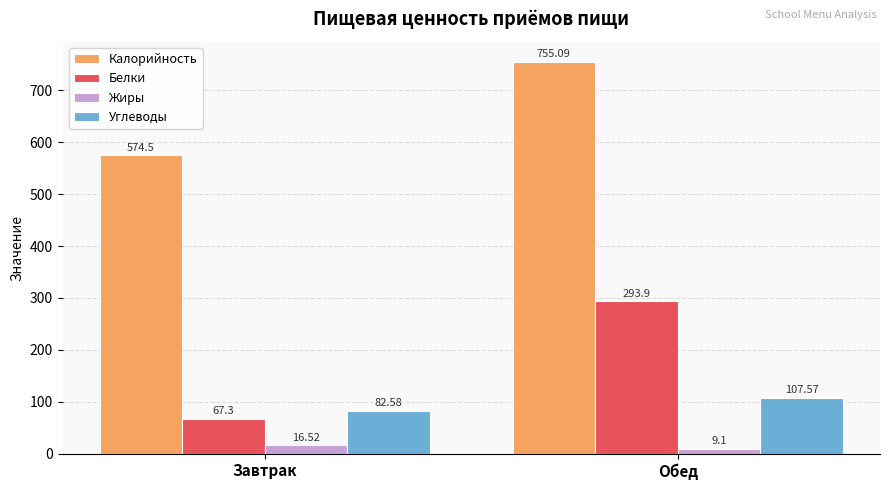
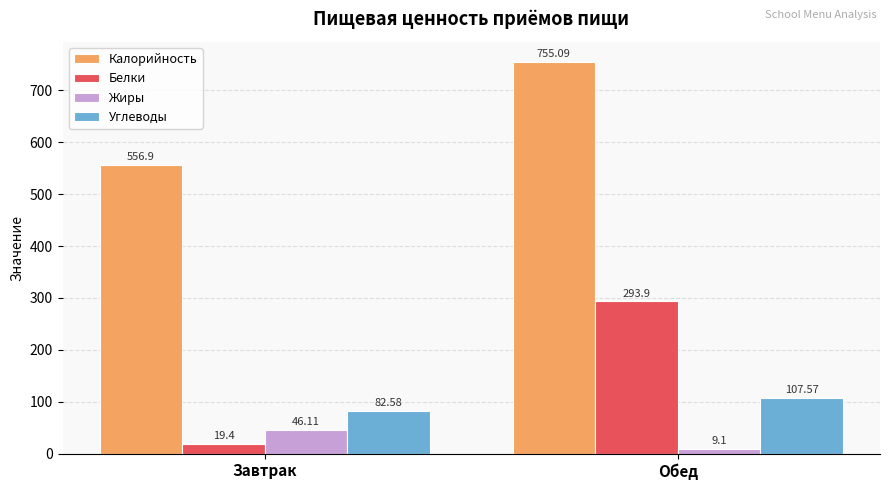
Калорийность, Завтрак: 574.5 -> 556.9
Белки, Завтрак: 67.3 -> 19.4
Жиры, Завтрак: 16.52 -> 46.11
